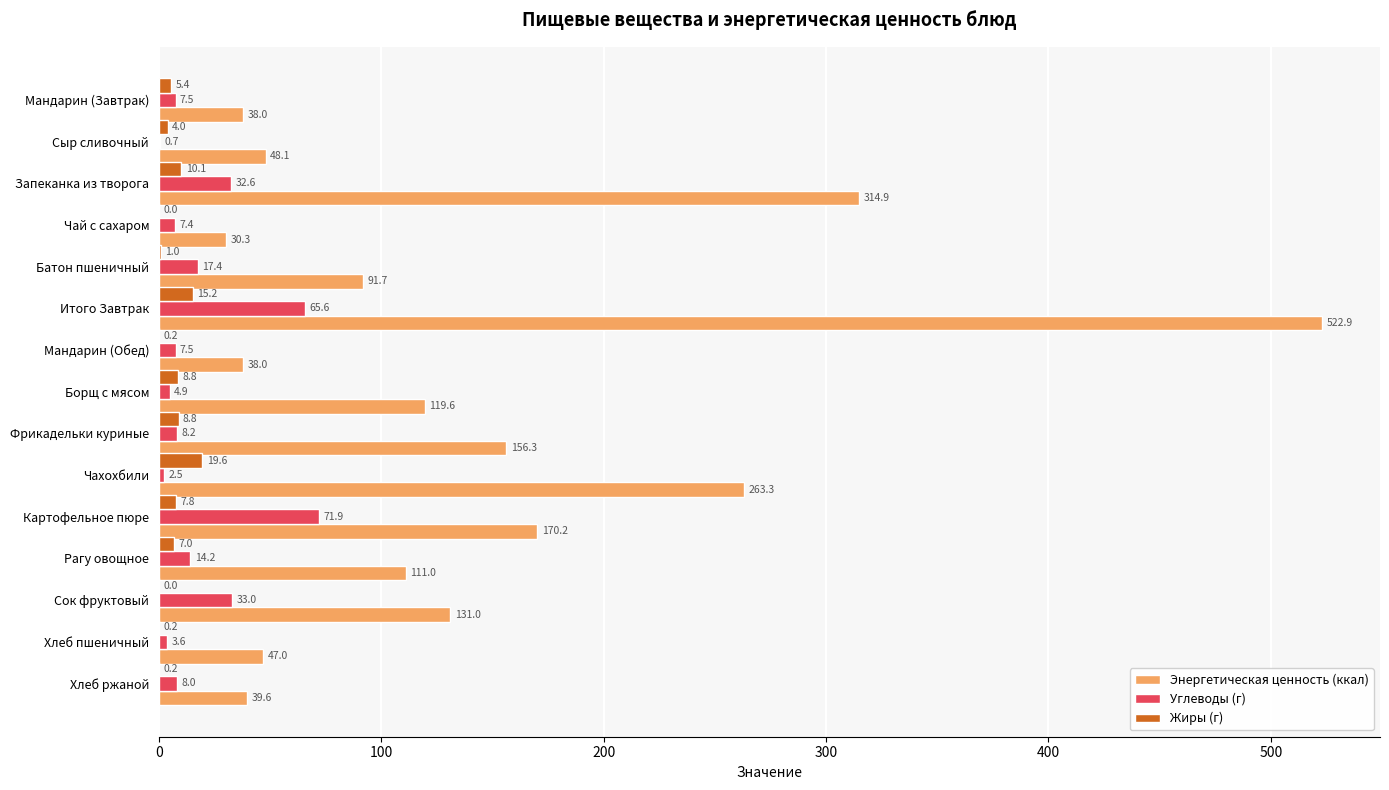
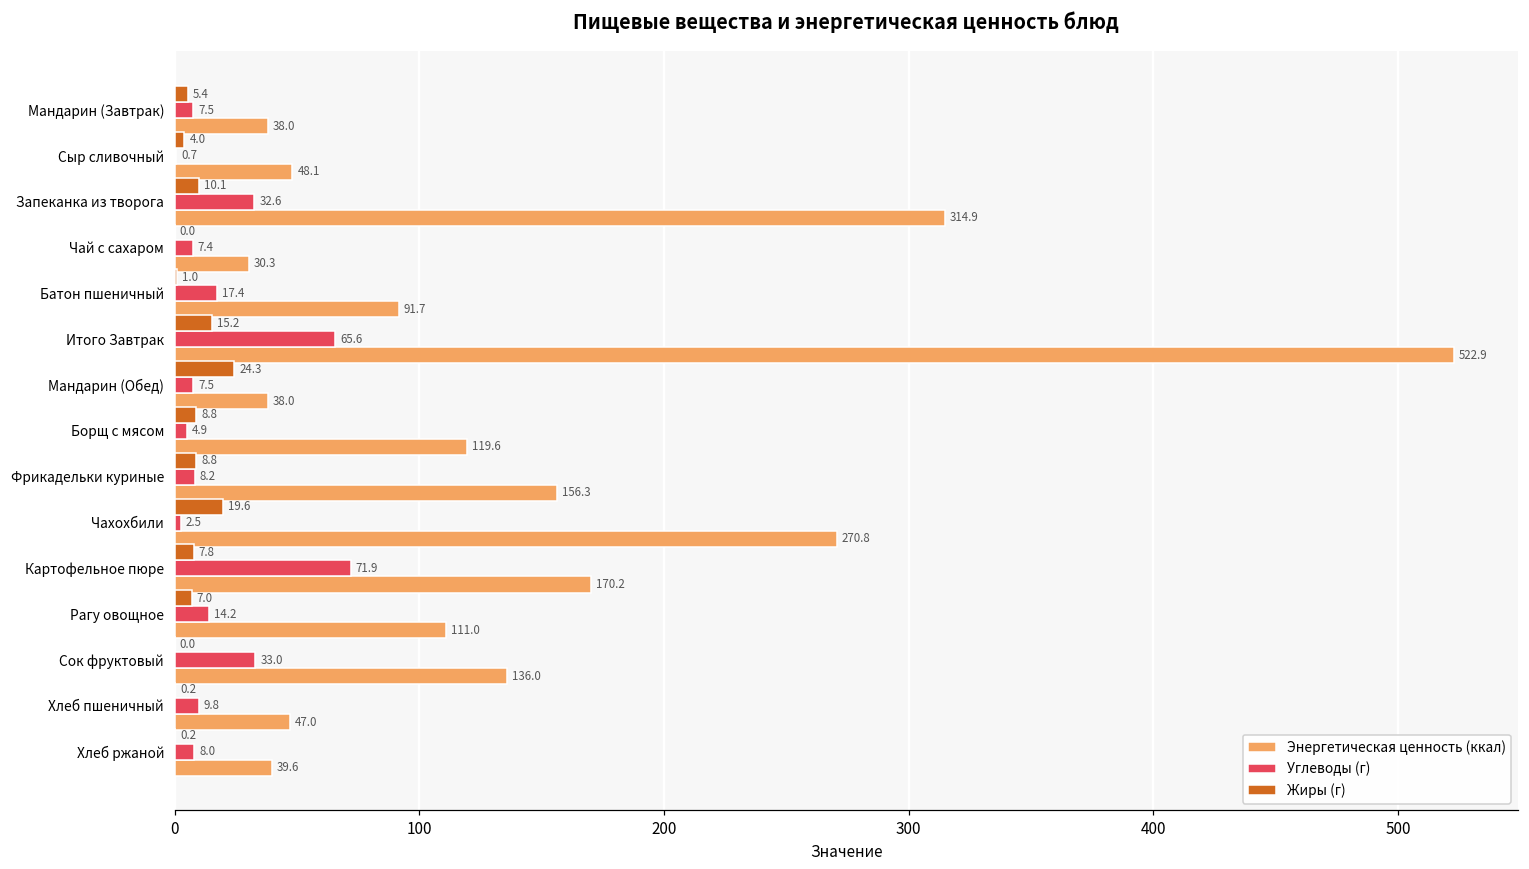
Жиры (г), Мандарин (Обед): 0.2 -> 24.3
Энергетическая ценность (ккал), Чахохбили: 263.3 -> 270.8
Энергетическая ценность (ккал), Сок фруктовый: 131.0 -> 136.0
Углеводы (г), Хлеб пшеничный: 3.6 -> 9.8
